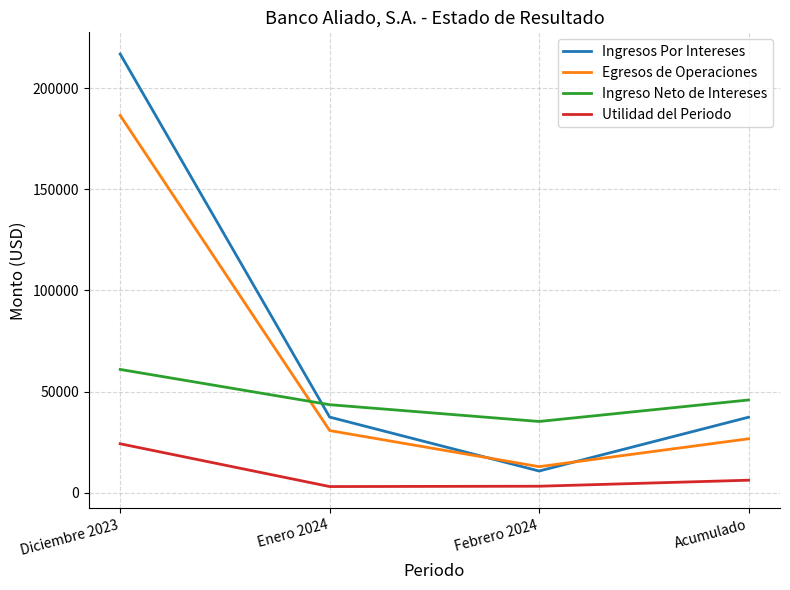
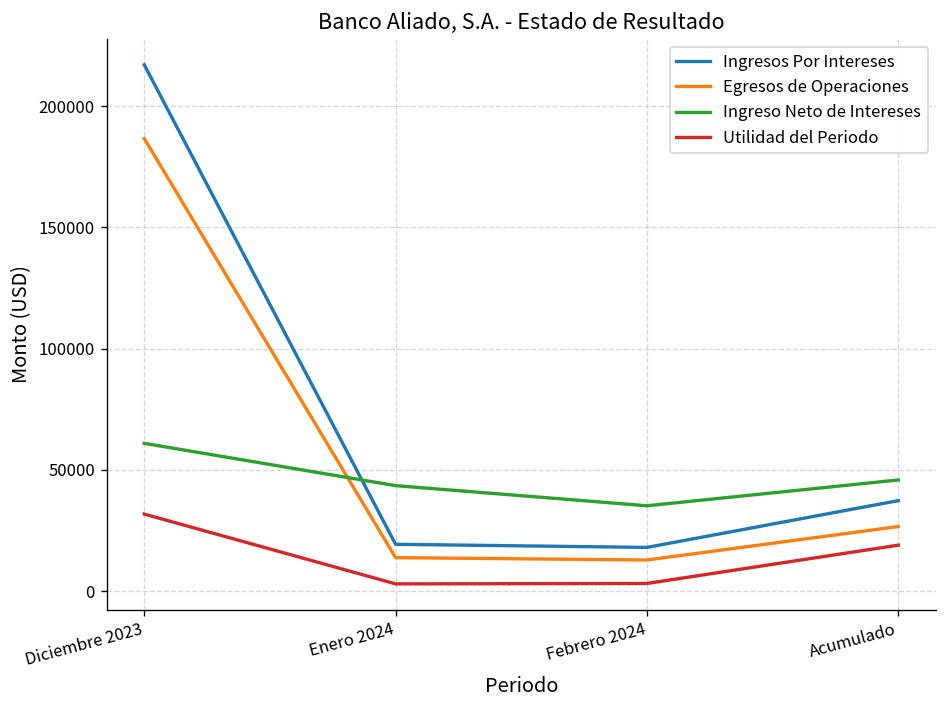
Utilidad del Periodo, Diciembre 2023: 24000 -> 32000
Ingresos Por Intereses, Enero 2024: 37000 -> 19000
Egresos de Operaciones, Enero 2024: 31000 -> 14000
Ingresos Por Intereses, Febrero 2024: 11000 -> 18000
Utilidad del Periodo, Acumulado: 6000 -> 19000
